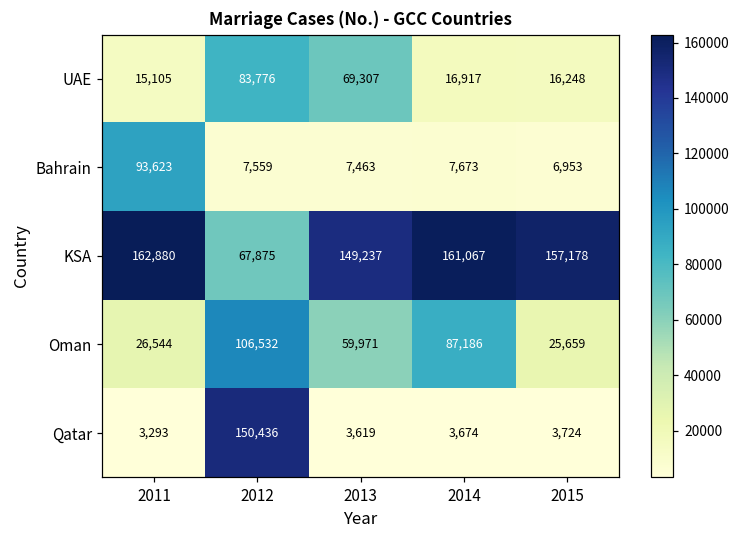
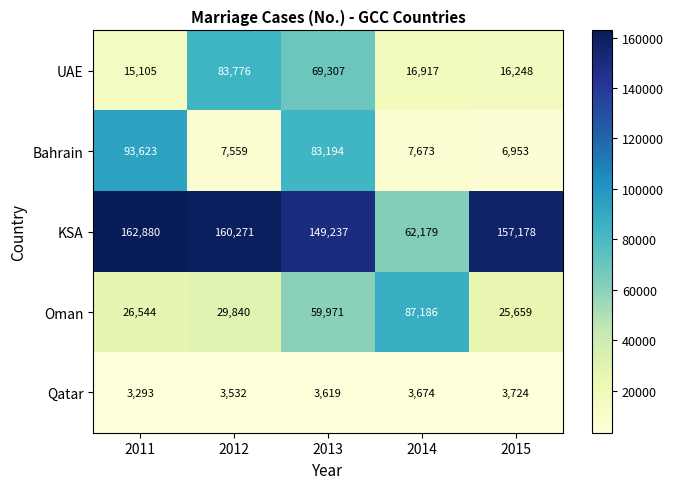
Bahrain, 2013: 7,463 -> 83,194
KSA, 2012: 67,875 -> 160,271
KSA, 2014: 161,067 -> 62,179
Oman, 2012: 106,532 -> 29,840
Qatar, 2012: 150,436 -> 3,532
